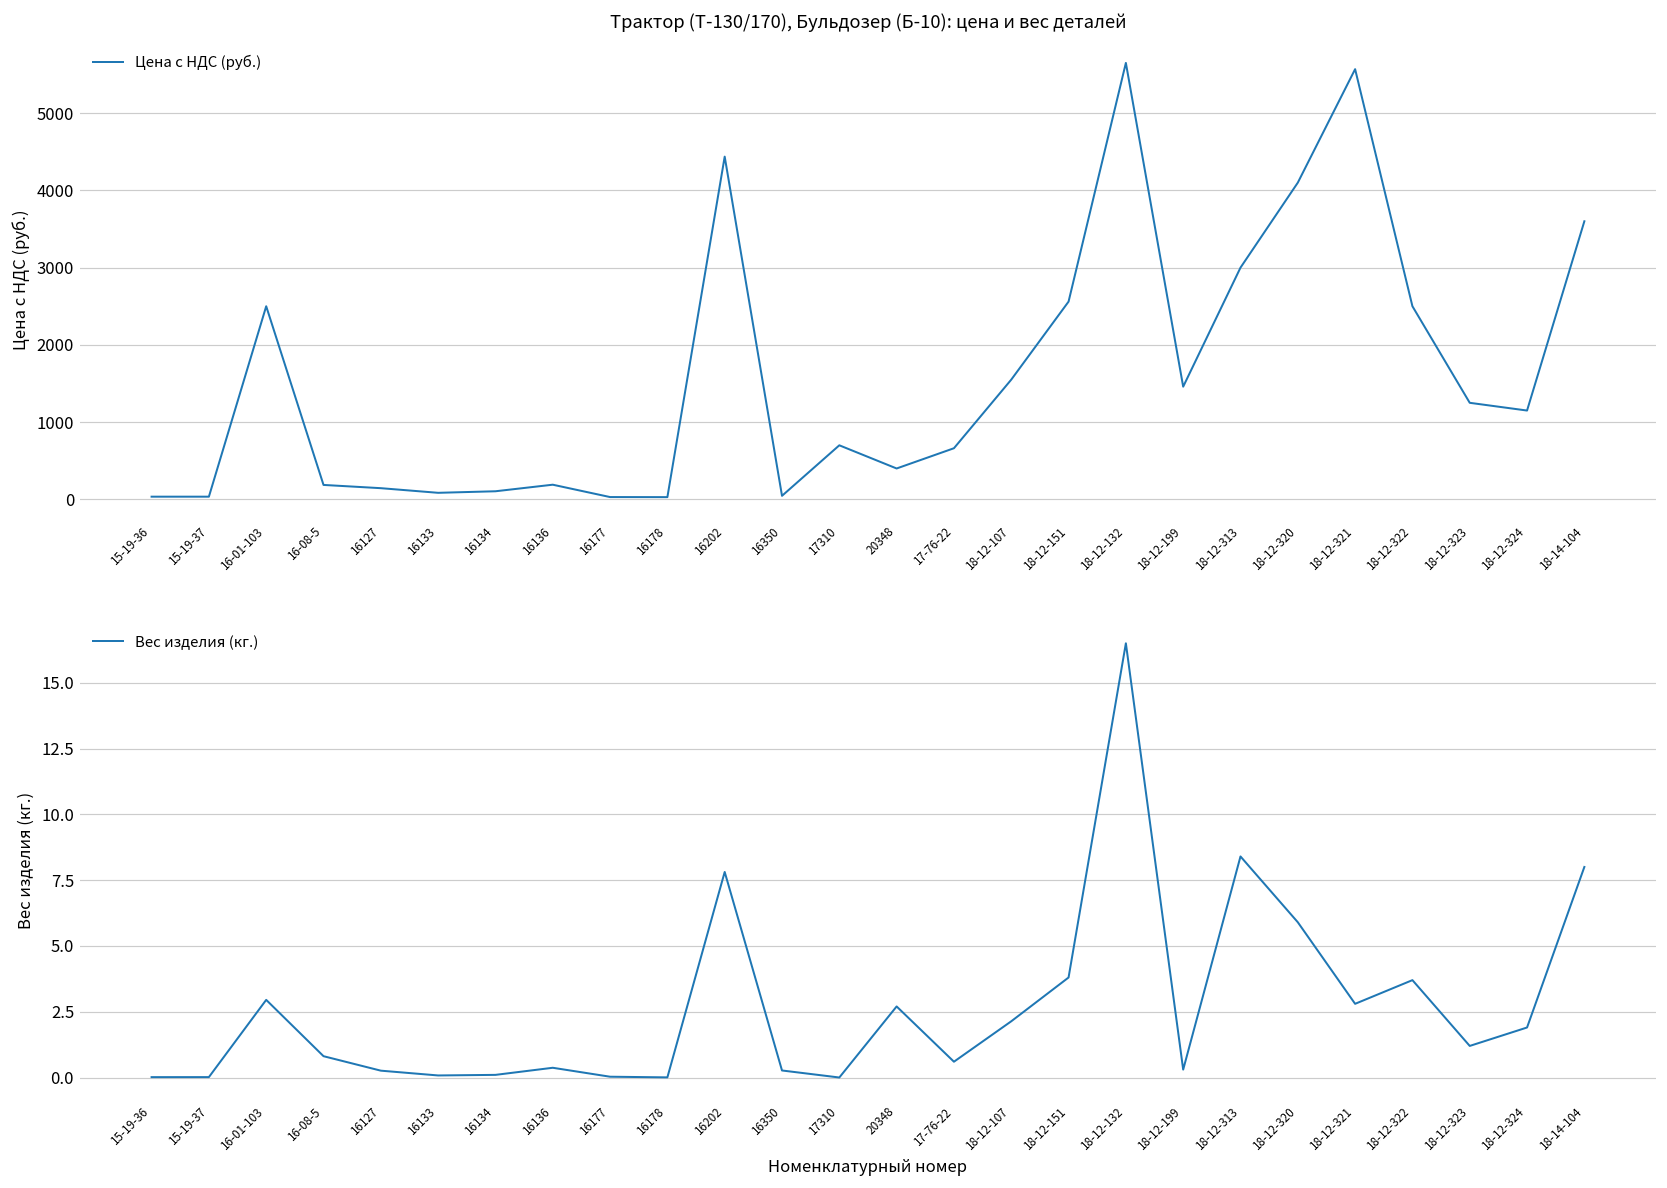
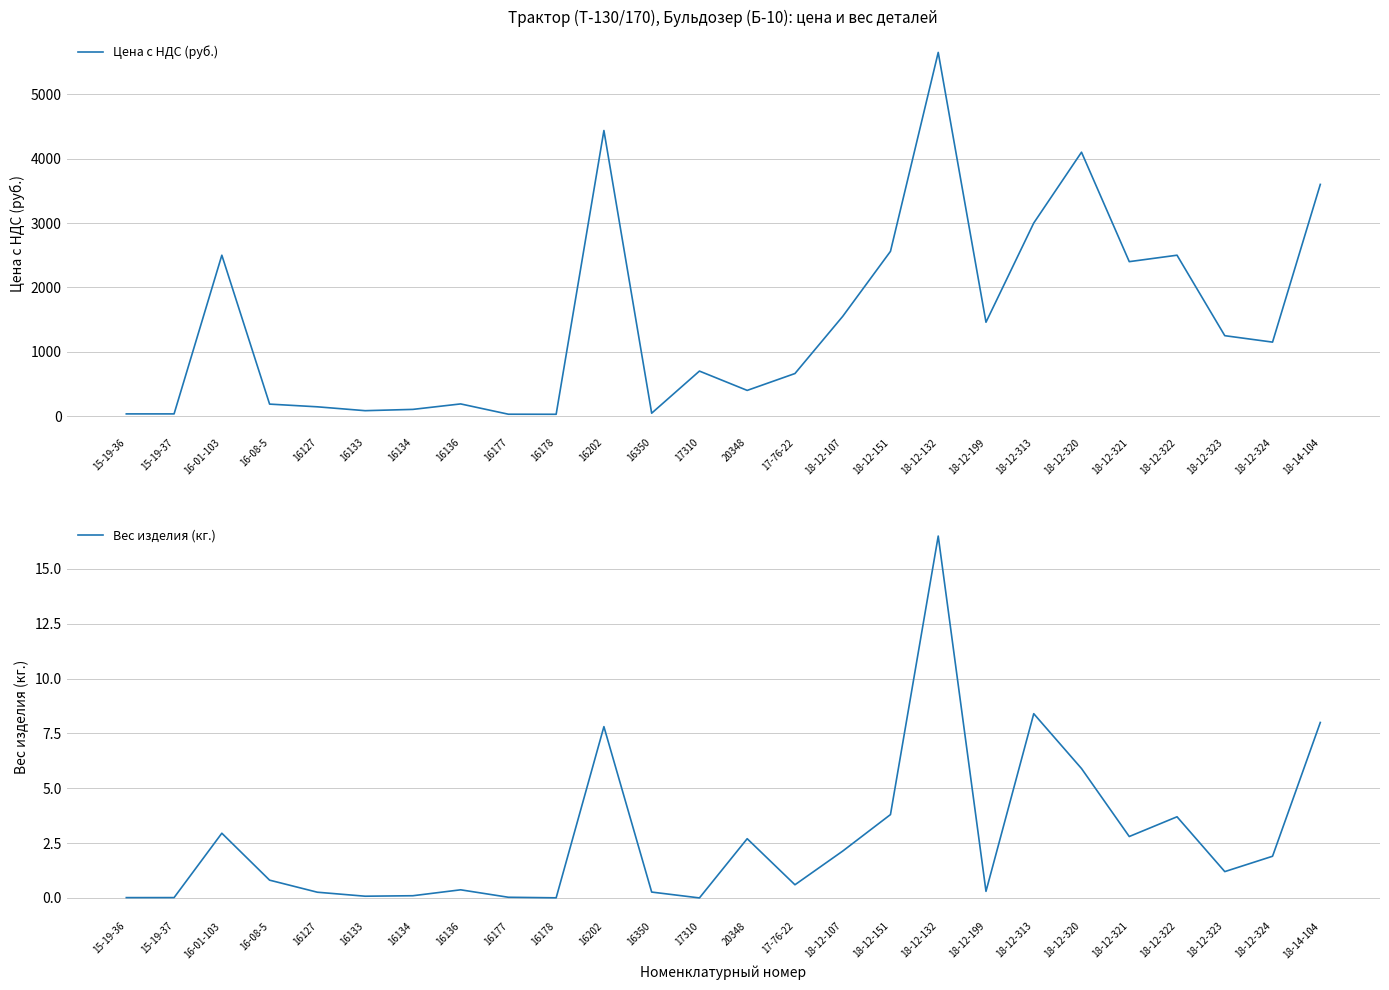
Трактор (Т-130/170), Бульдозер (Б-10): цена и вес деталей, 18-12-321: 5600 -> 2400
